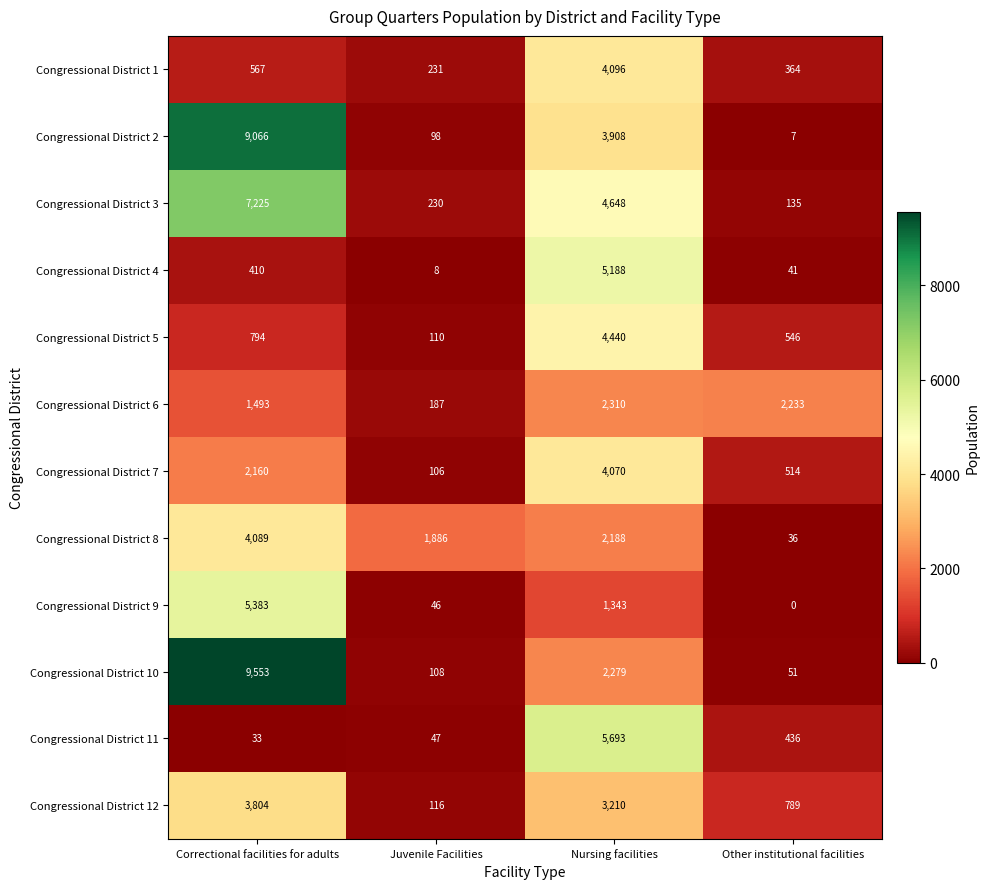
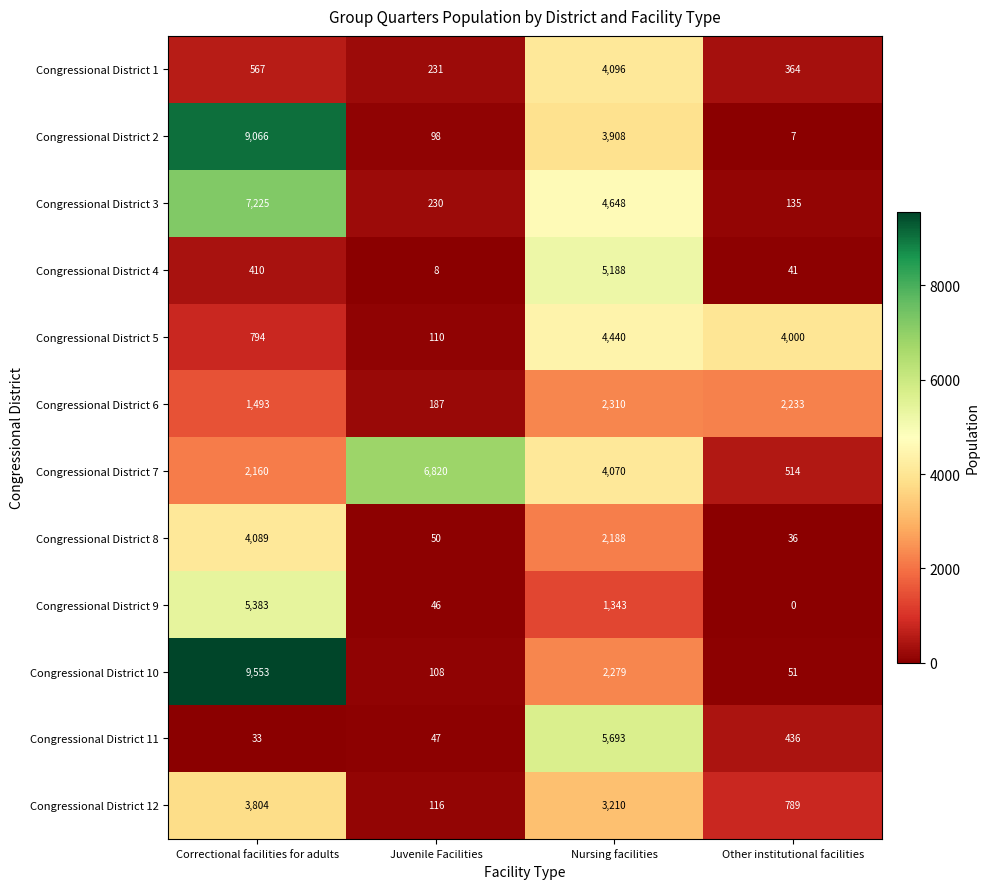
Congressional District 5, Other institutional facilities: 546 -> 4,000
Congressional District 7, Juvenile Facilities: 106 -> 6,820
Congressional District 8, Juvenile Facilities: 1,886 -> 50
